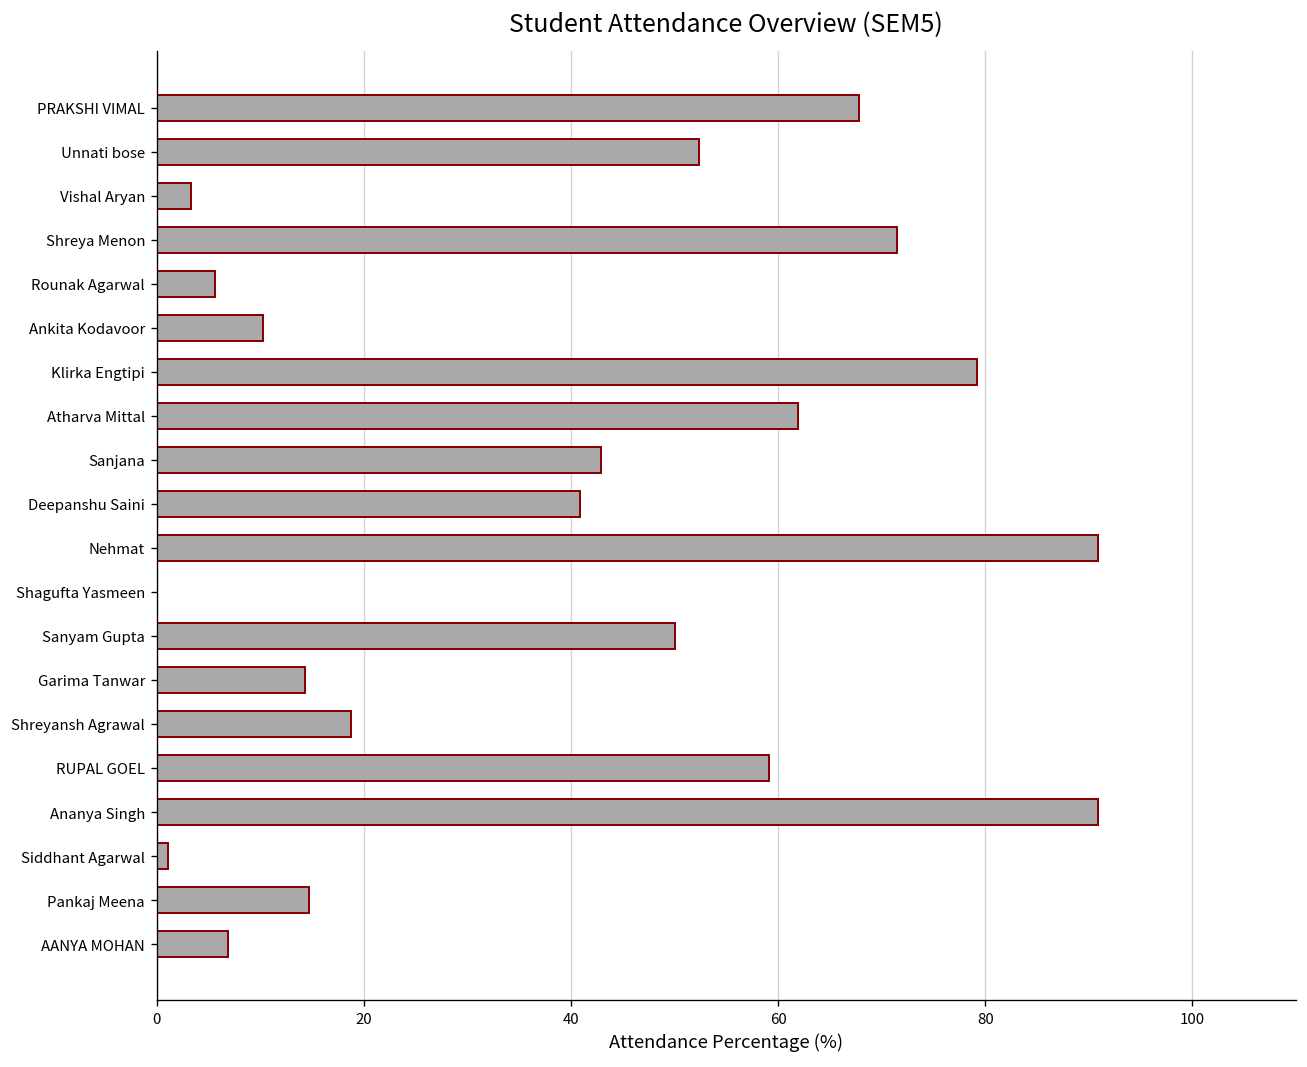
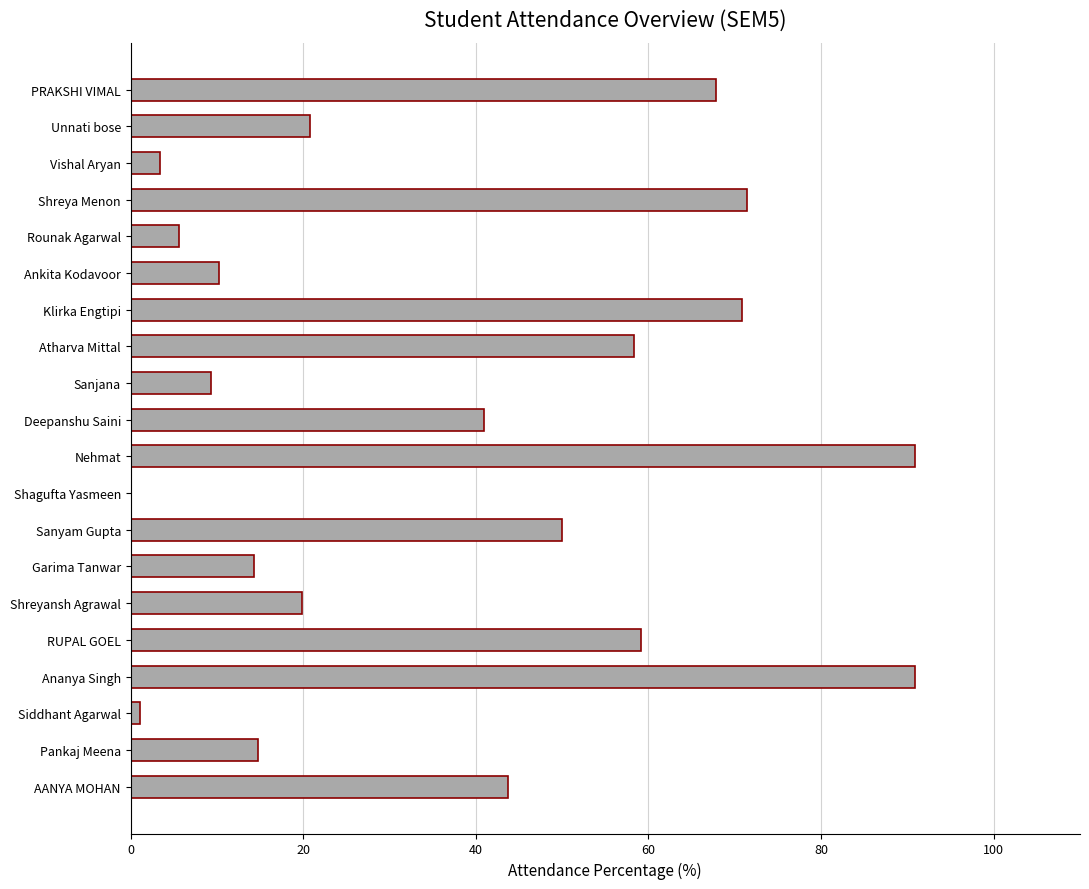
Unnati bose: 52 -> 21
Klirka Engtipi: 79 -> 71
Atharva Mittal: 62 -> 58
Sanjana: 43 -> 9
Shreyansh Agrawal: 19 -> 20
AANYA MOHAN: 7 -> 44
